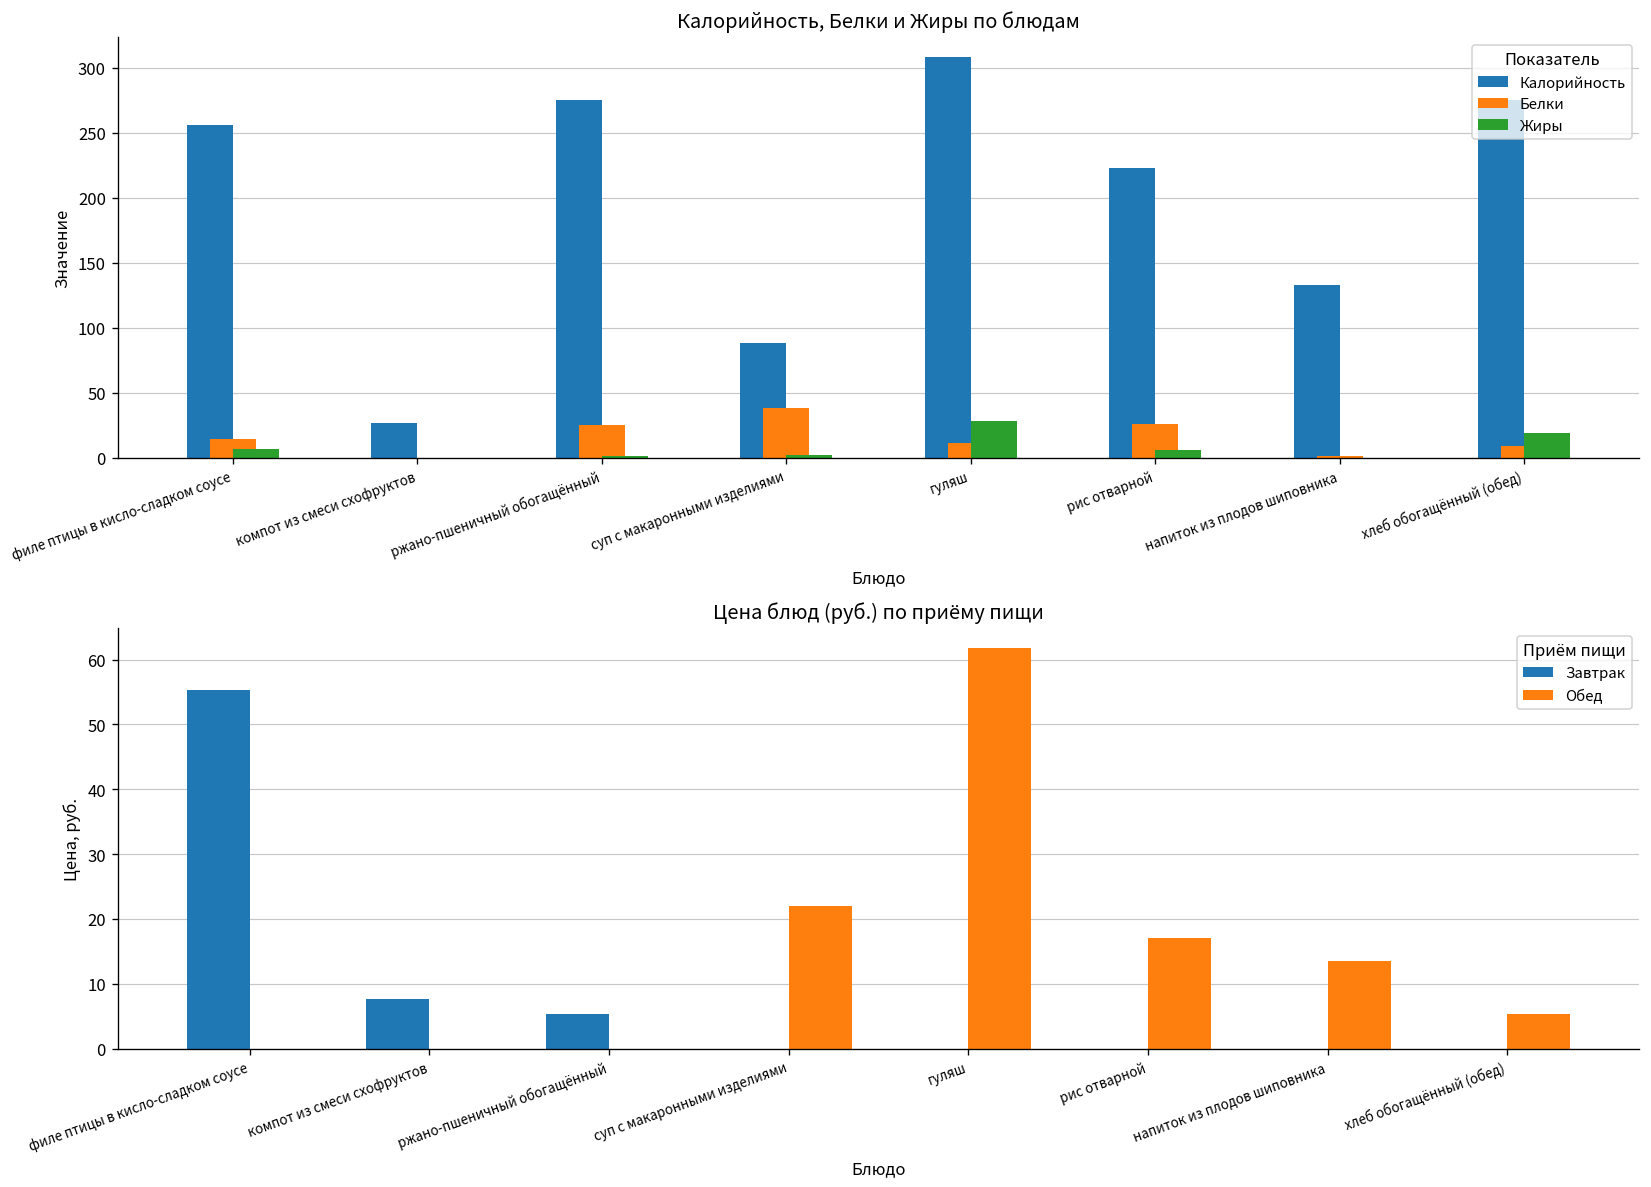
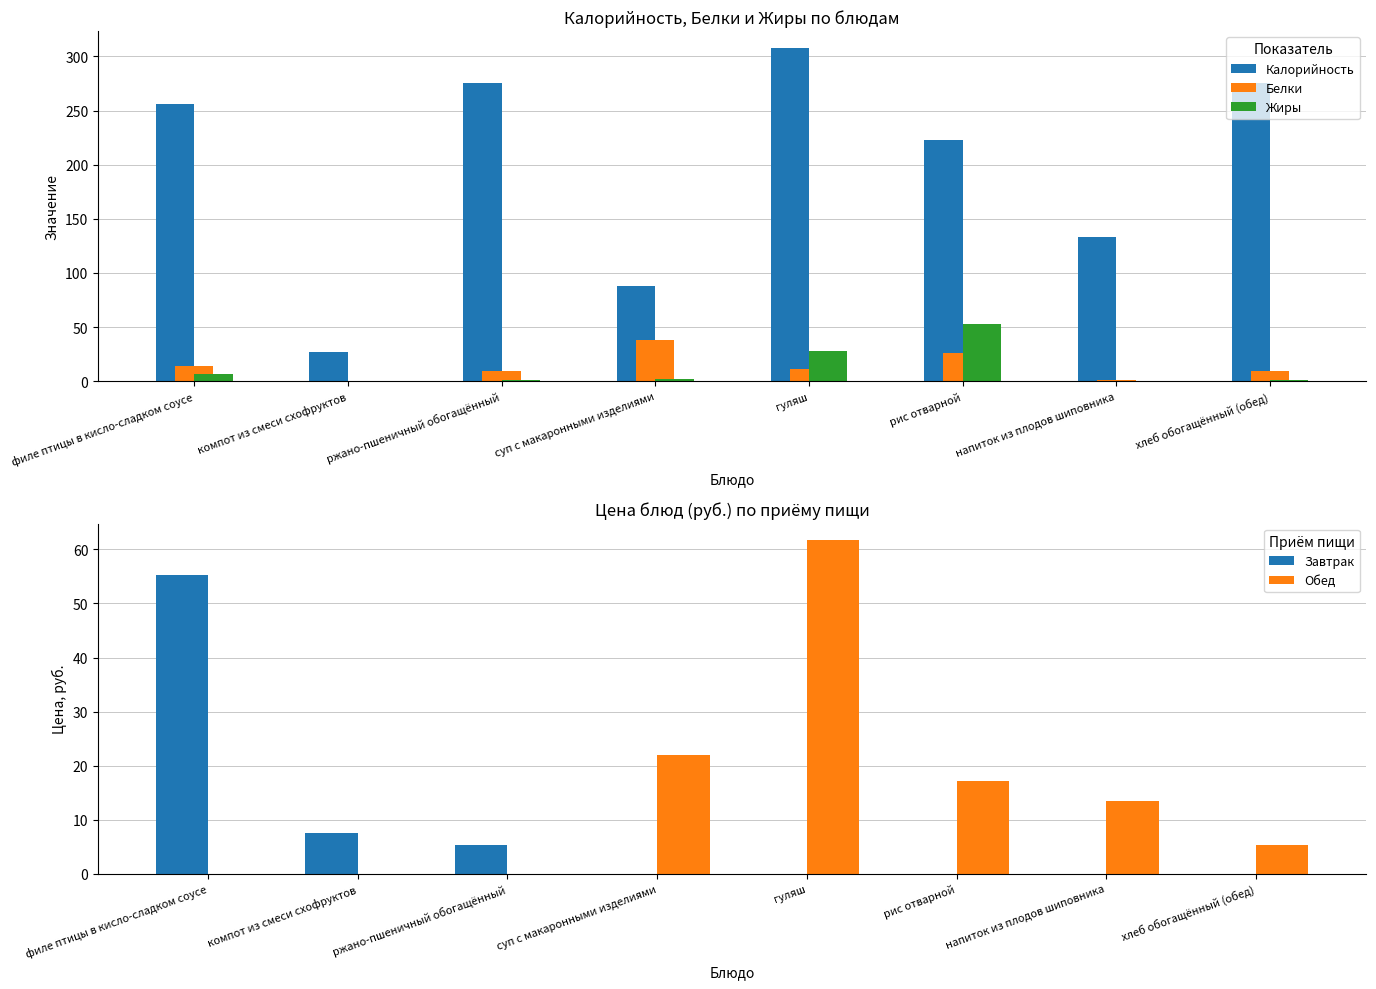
Калорийность, Белки и Жиры по блюдам, Белки, ржано-пшеничный обогащённый: 25 -> 9
Калорийность, Белки и Жиры по блюдам, Жиры, рис отварной: 6 -> 53
Калорийность, Белки и Жиры по блюдам, Жиры, хлеб обогащённый (обед): 19 -> 1
